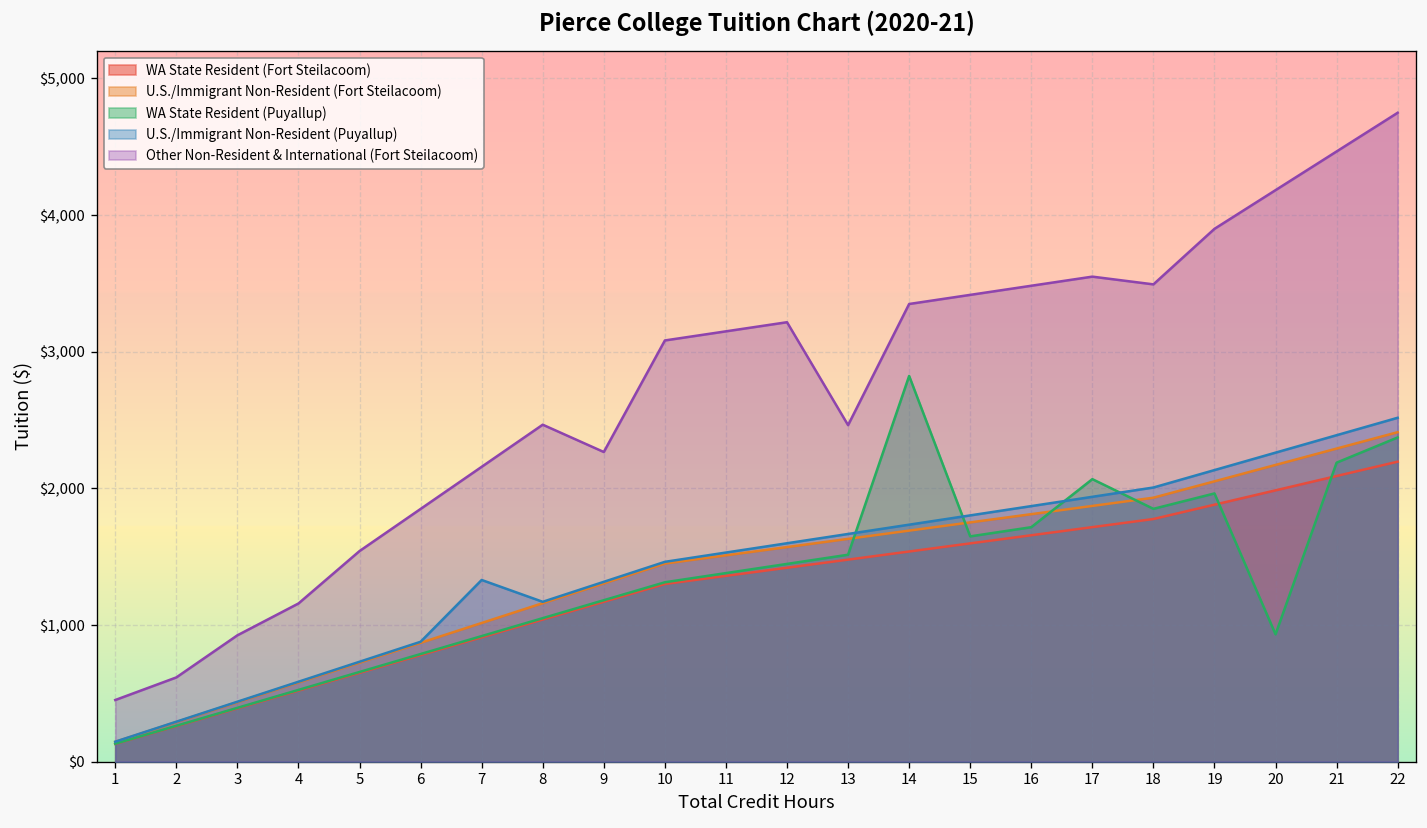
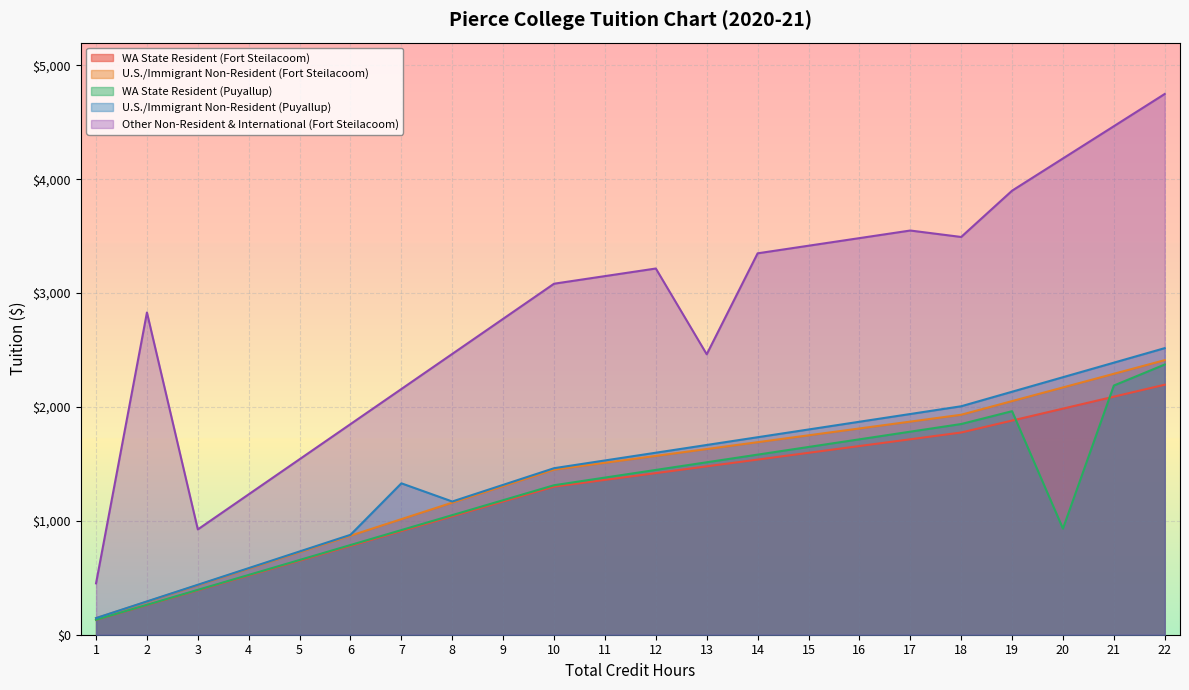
Other Non-Resident & International (Fort Steilacoom), 2: $620 -> $2,830
Other Non-Resident & International (Fort Steilacoom), 4: $1,160 -> $1,230
Other Non-Resident & International (Fort Steilacoom), 9: $2,270 -> $2,770
WA State Resident (Puyallup), 14: $2,820 -> $1,580
WA State Resident (Puyallup), 17: $2,070 -> $1,780
